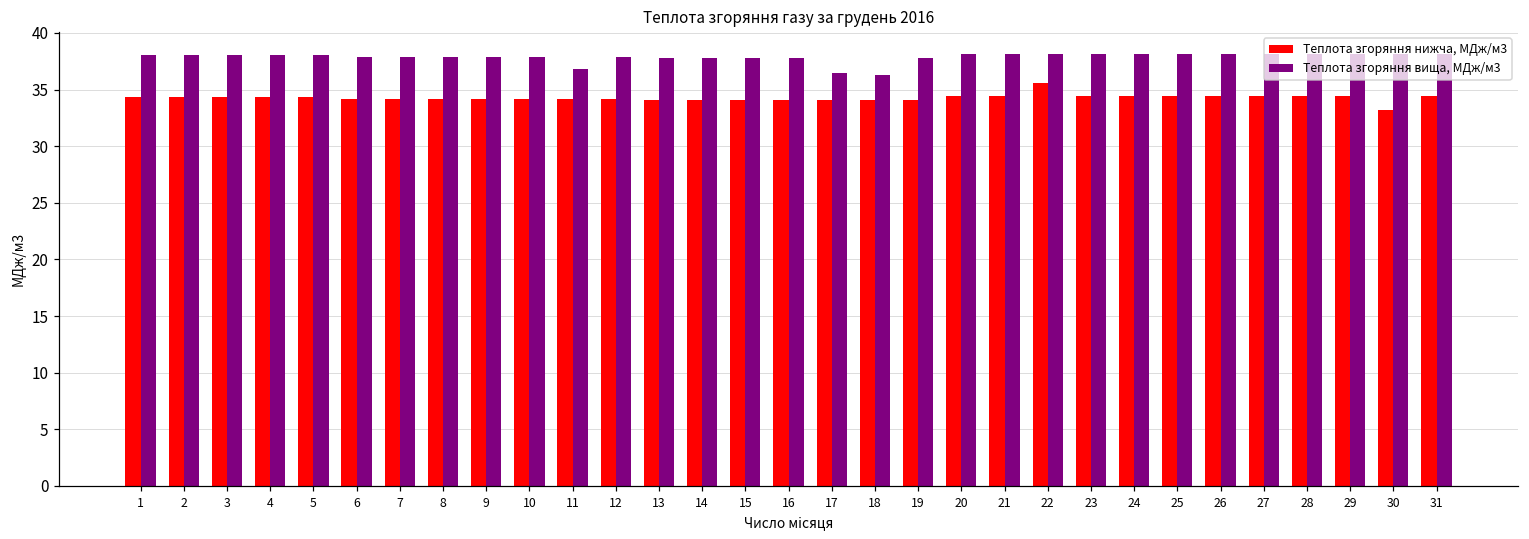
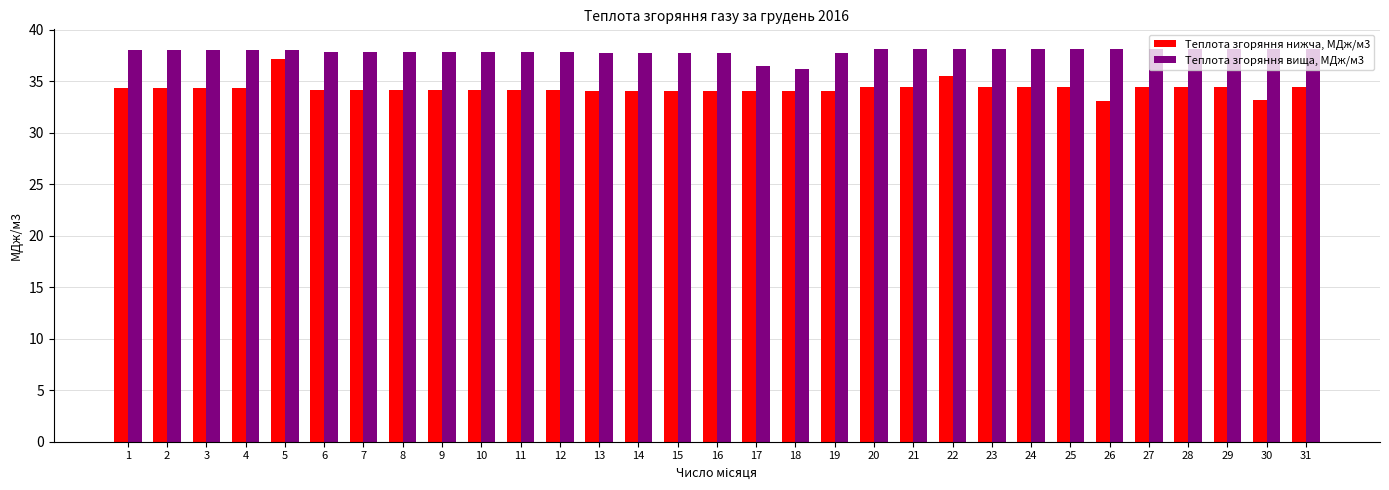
Теплота згоряння нижча, МДж/м3, 5: 34.4 -> 37.2
Теплота згоряння вища, МДж/м3, 11: 36.9 -> 37.9
Теплота згоряння нижча, МДж/м3, 26: 34.4 -> 33.1
